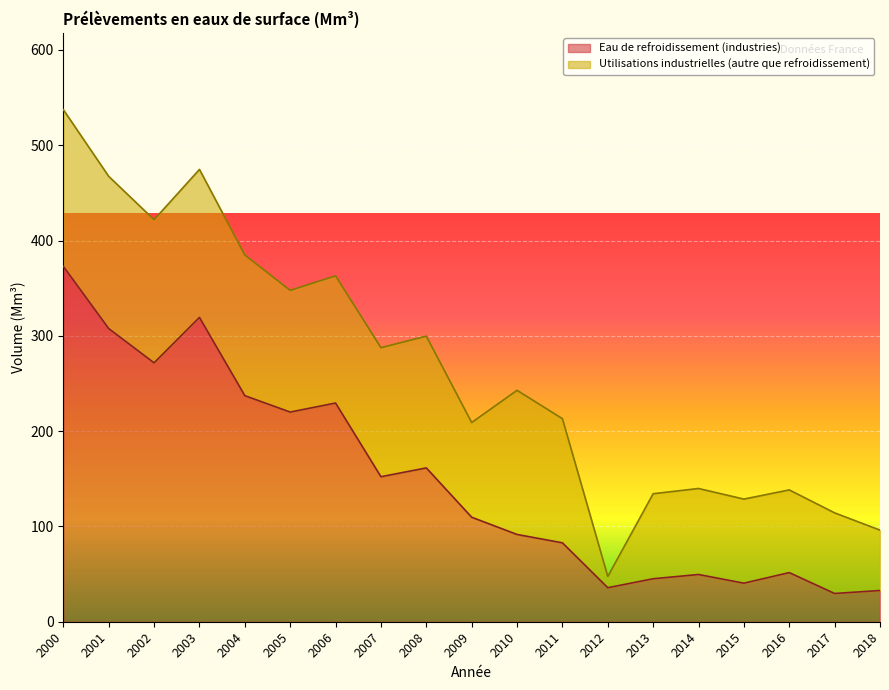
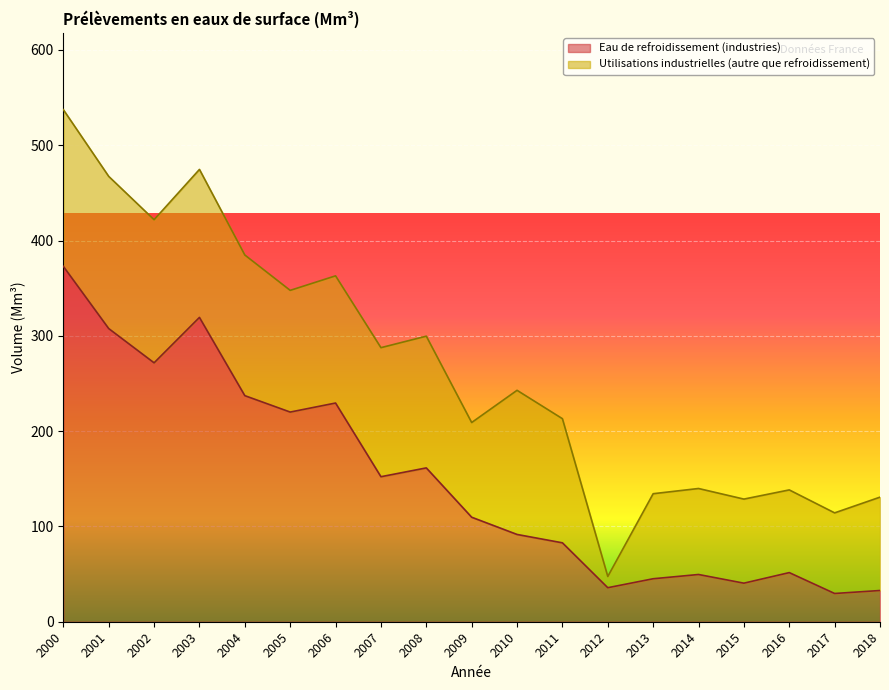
Utilisations industrielles (autre que refroidissement), 2018: 60 -> 100
